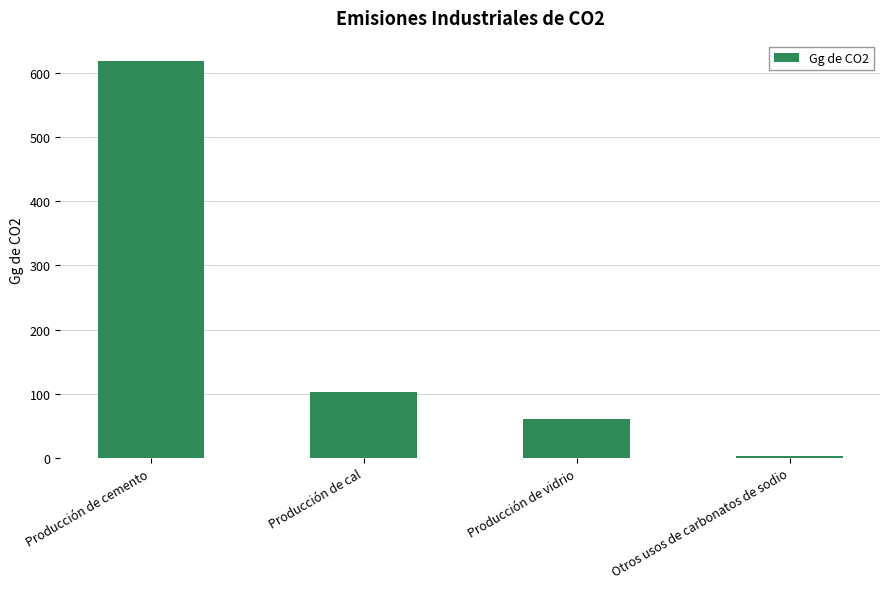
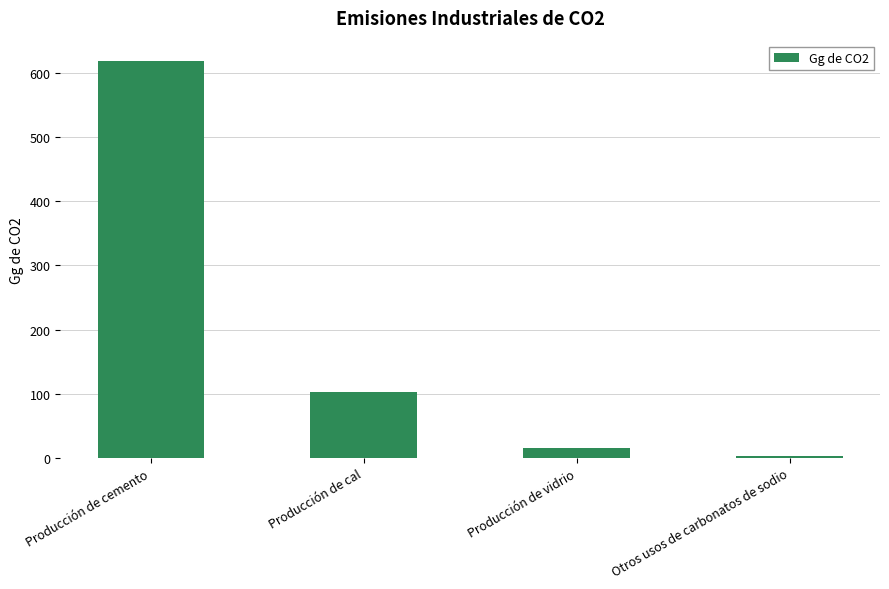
Producción de vidrio: 60 -> 20
